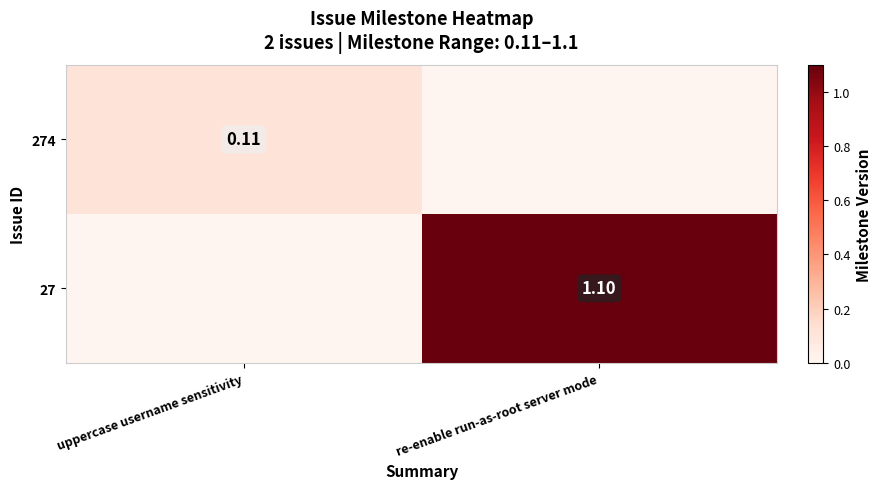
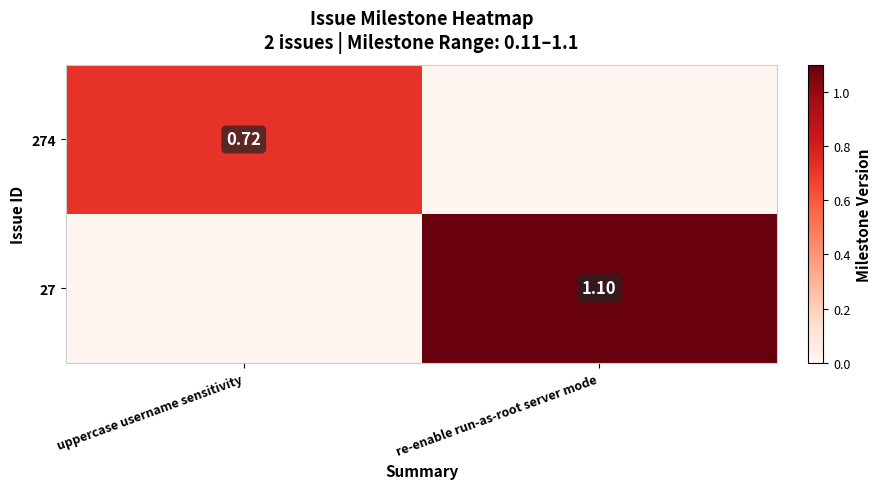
274, uppercase username sensitivity: 0.11 -> 0.72
